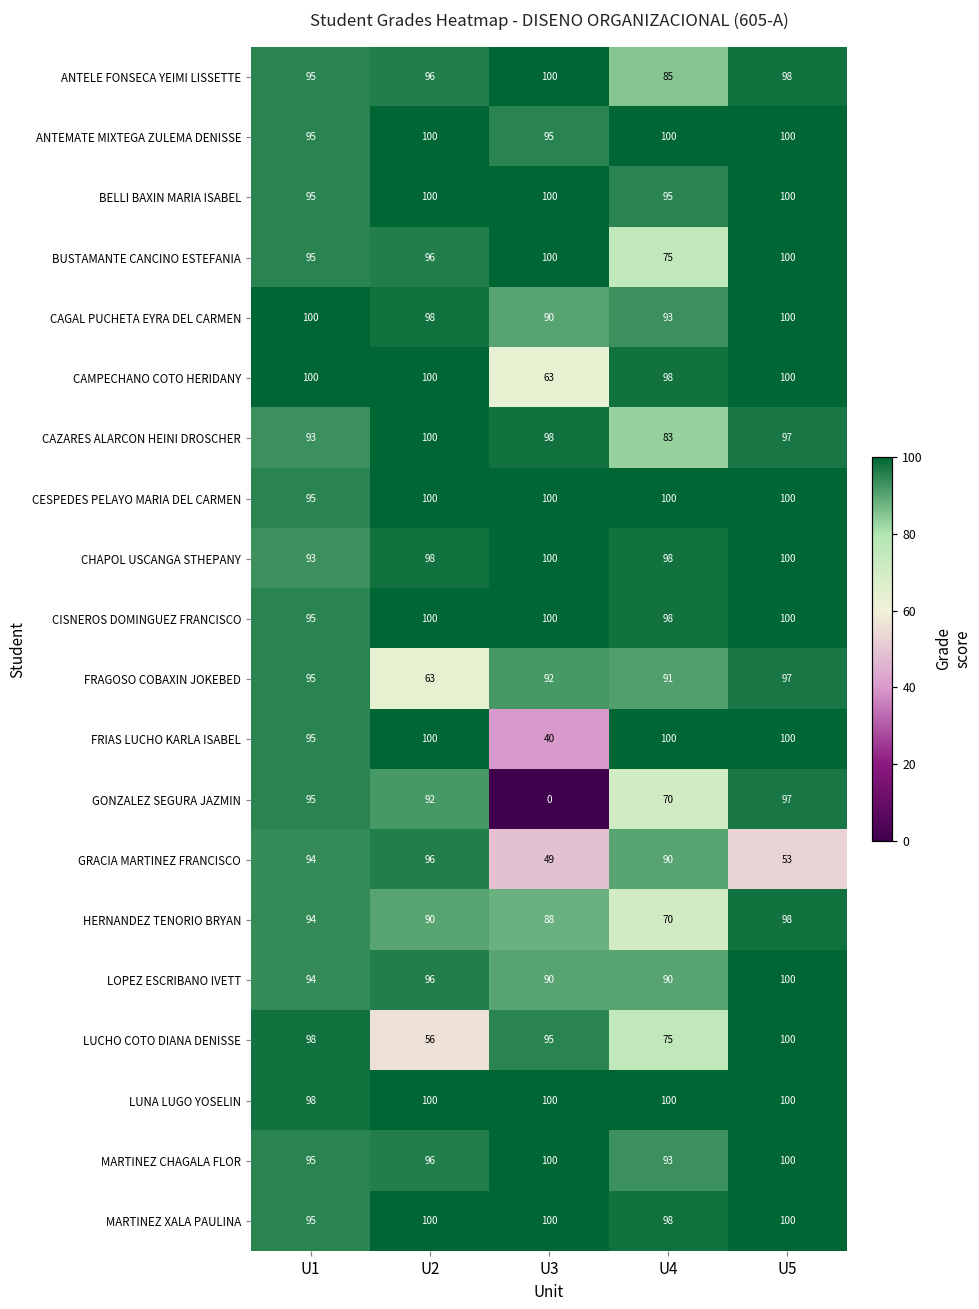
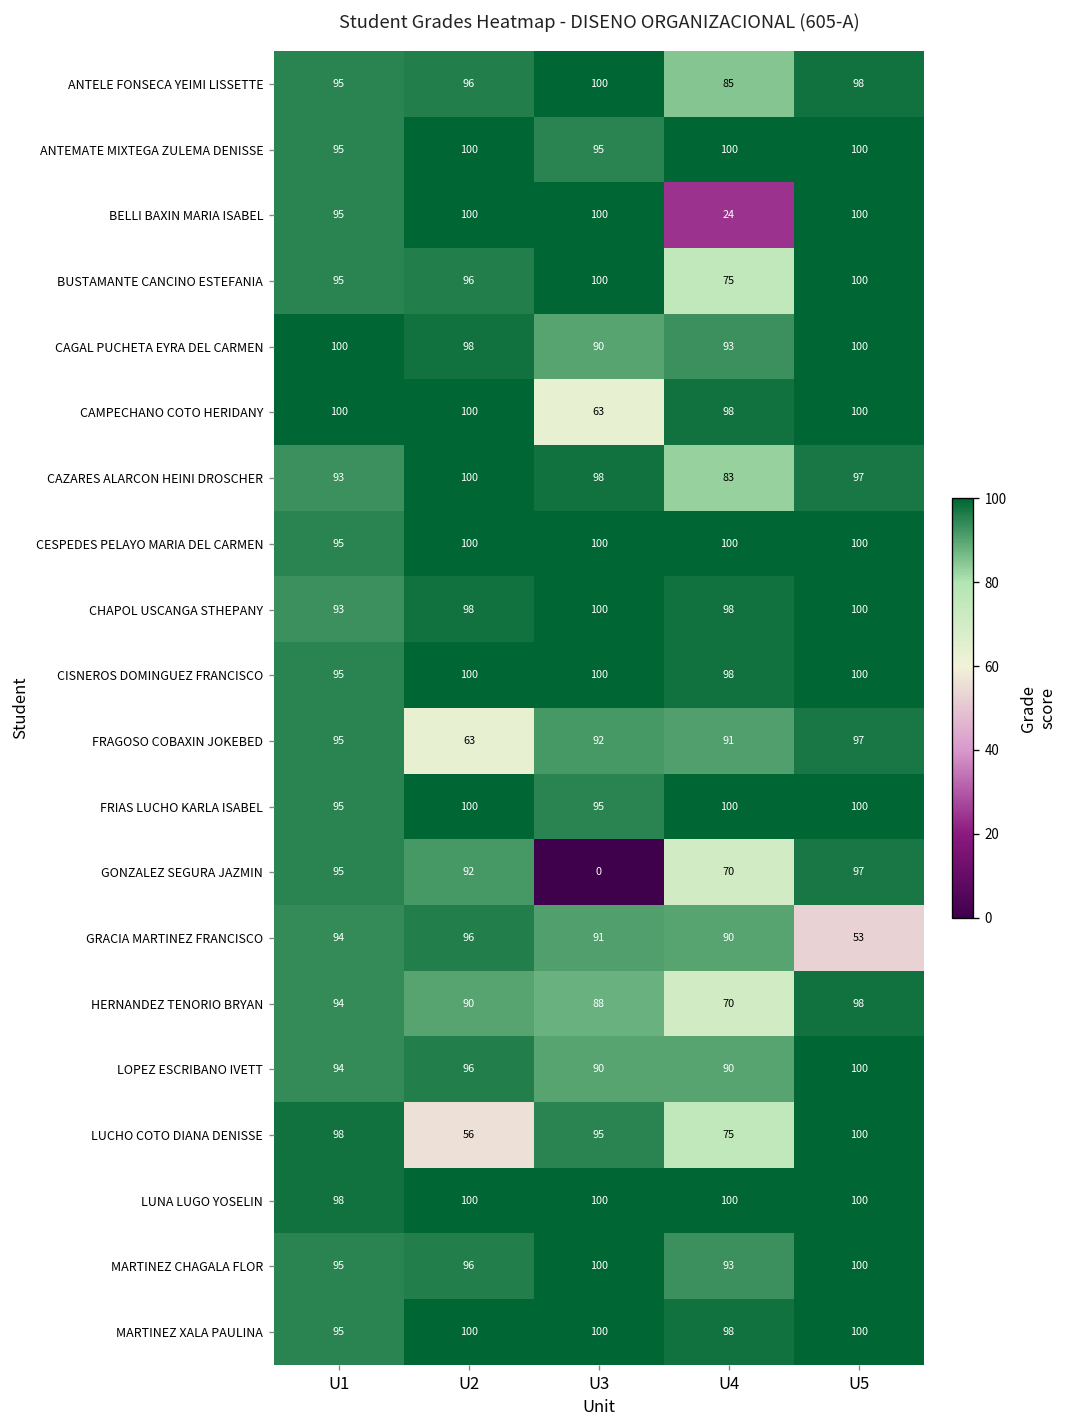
BELLI BAXIN MARIA ISABEL, U4: 95 -> 24
FRIAS LUCHO KARLA ISABEL, U3: 40 -> 95
GRACIA MARTINEZ FRANCISCO, U3: 49 -> 91
